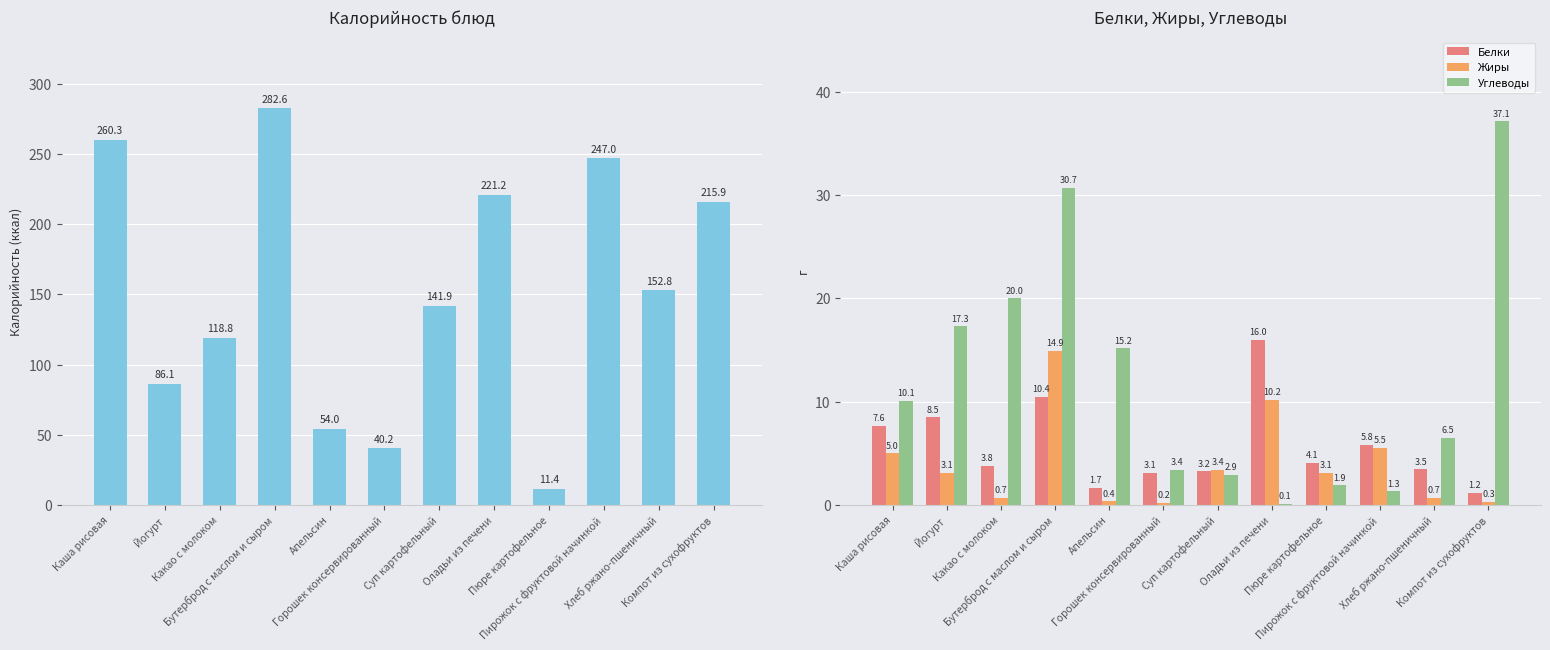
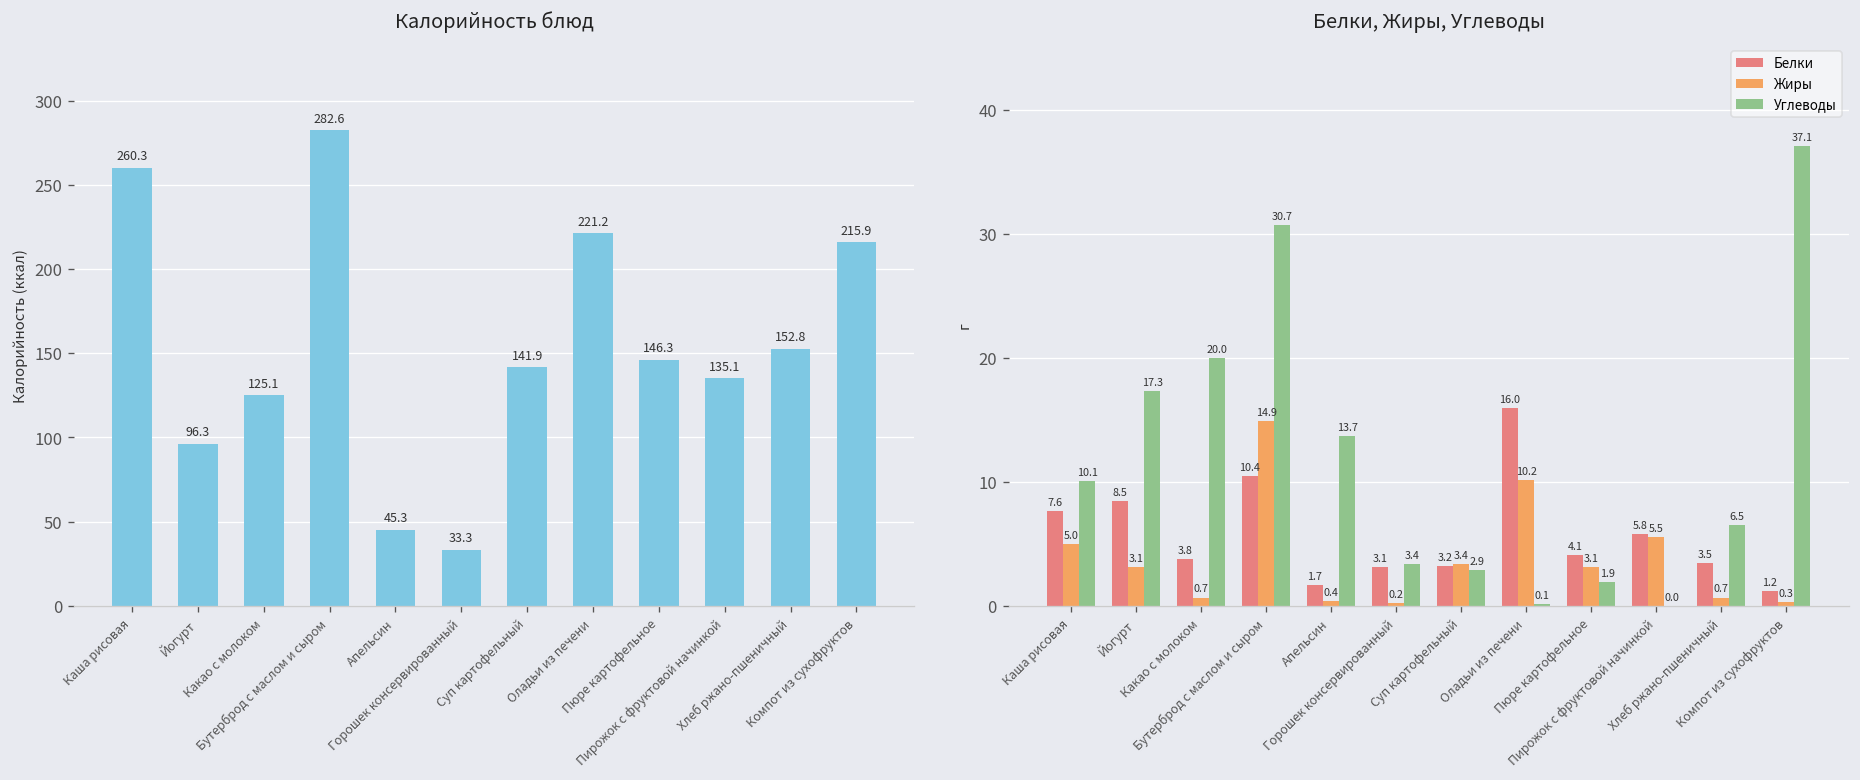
Калорийность блюд, Йогурт: 86.1 -> 96.3
Калорийность блюд, Какао с молоком: 118.8 -> 125.1
Калорийность блюд, Апельсин: 54.0 -> 45.3
Калорийность блюд, Горошек консервированный: 40.2 -> 33.3
Калорийность блюд, Пюре картофельное: 11.4 -> 146.3
Калорийность блюд, Пирожок с фруктовой начинкой: 247.0 -> 135.1
Белки, Жиры, Углеводы, Углеводы, Апельсин: 15.2 -> 13.7
Белки, Жиры, Углеводы, Углеводы, Пирожок с фруктовой начинкой: 1.3 -> 0.0
